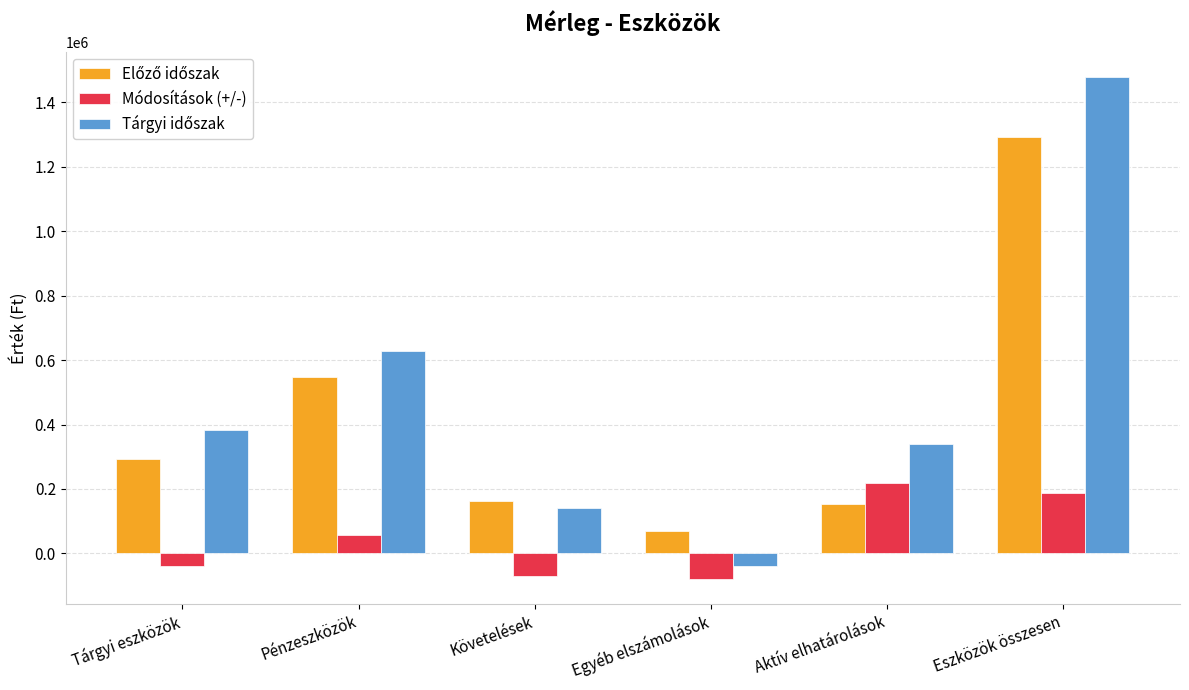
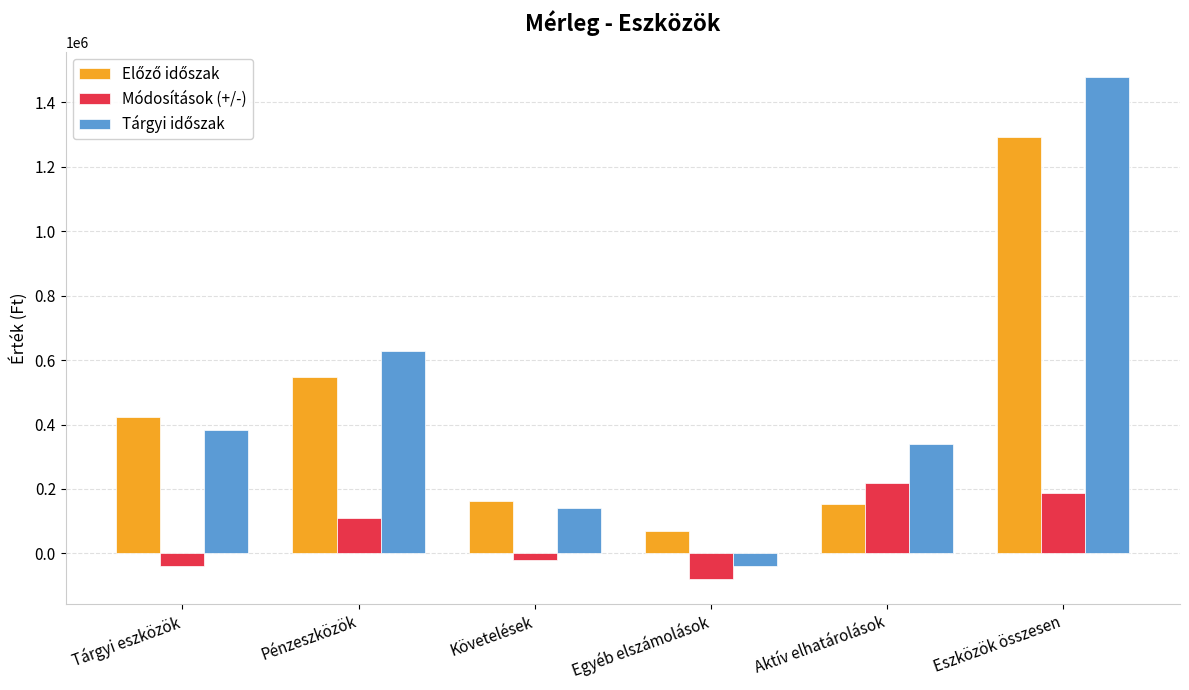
Előző időszak, Tárgyi eszközök: 290000 -> 420000
Módosítások (+/-), Pénzeszközök: 60000 -> 110000
Módosítások (+/-), Követelések: -70000 -> -20000
